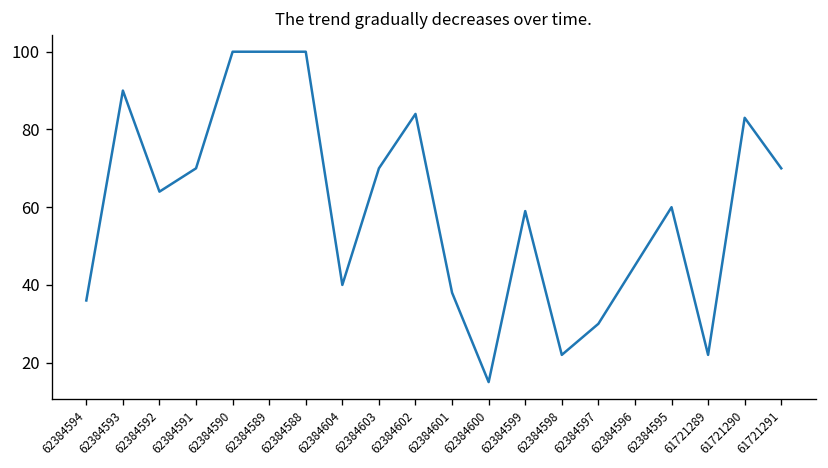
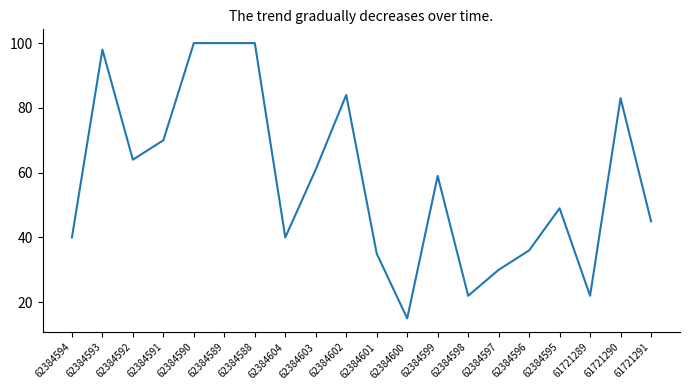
62384594: 36 -> 40
62384593: 90 -> 98
62384603: 70 -> 61
62384601: 38 -> 35
62384596: 45 -> 36
62384595: 60 -> 49
61721291: 70 -> 45
